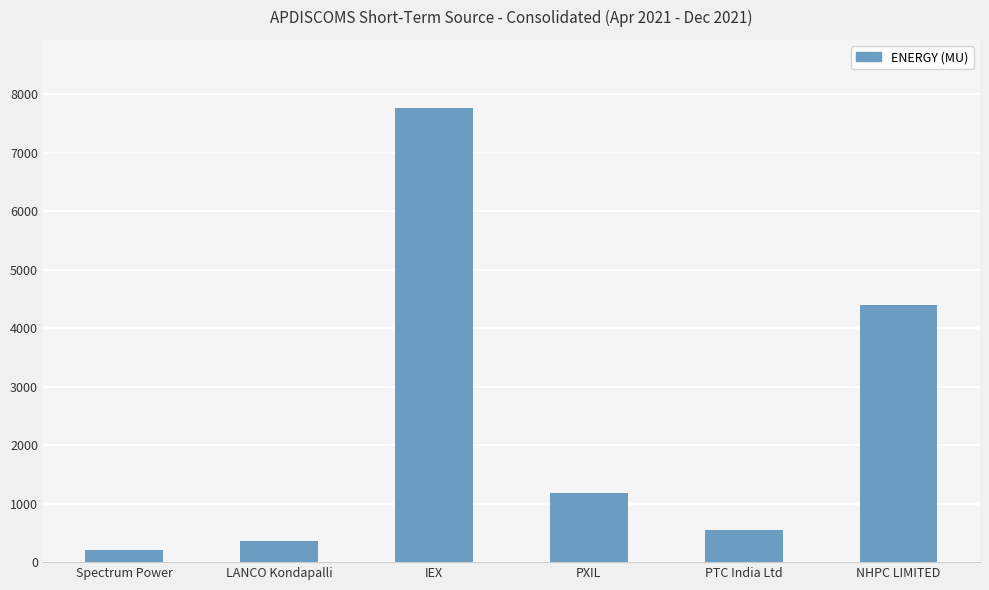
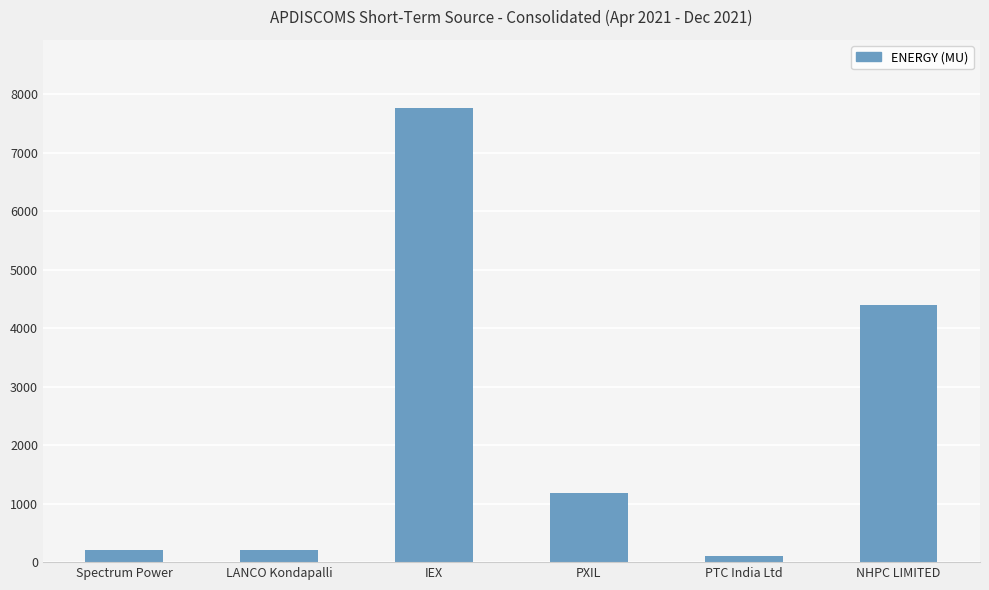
LANCO Kondapalli: 400 -> 200
PTC India Ltd: 600 -> 100
